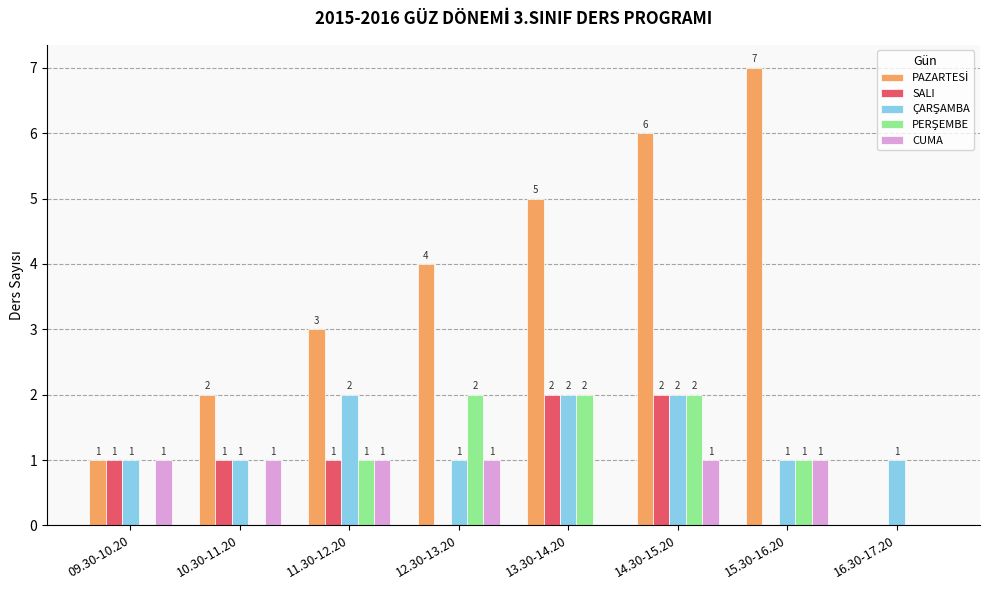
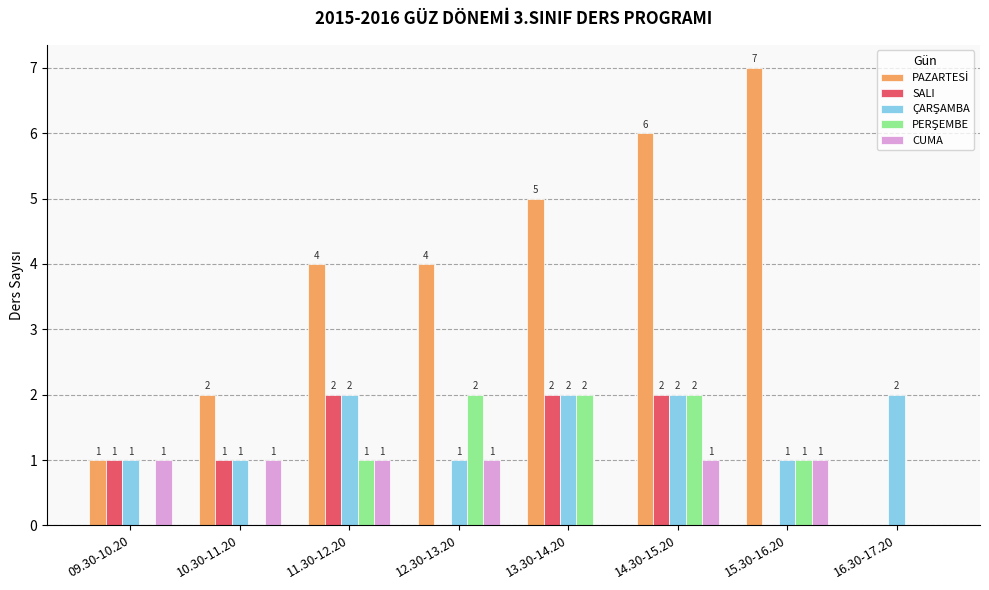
PAZARTESİ, 11.30-12.20: 3 -> 4
SALI, 11.30-12.20: 1 -> 2
ÇARŞAMBA, 16.30-17.20: 1 -> 2
